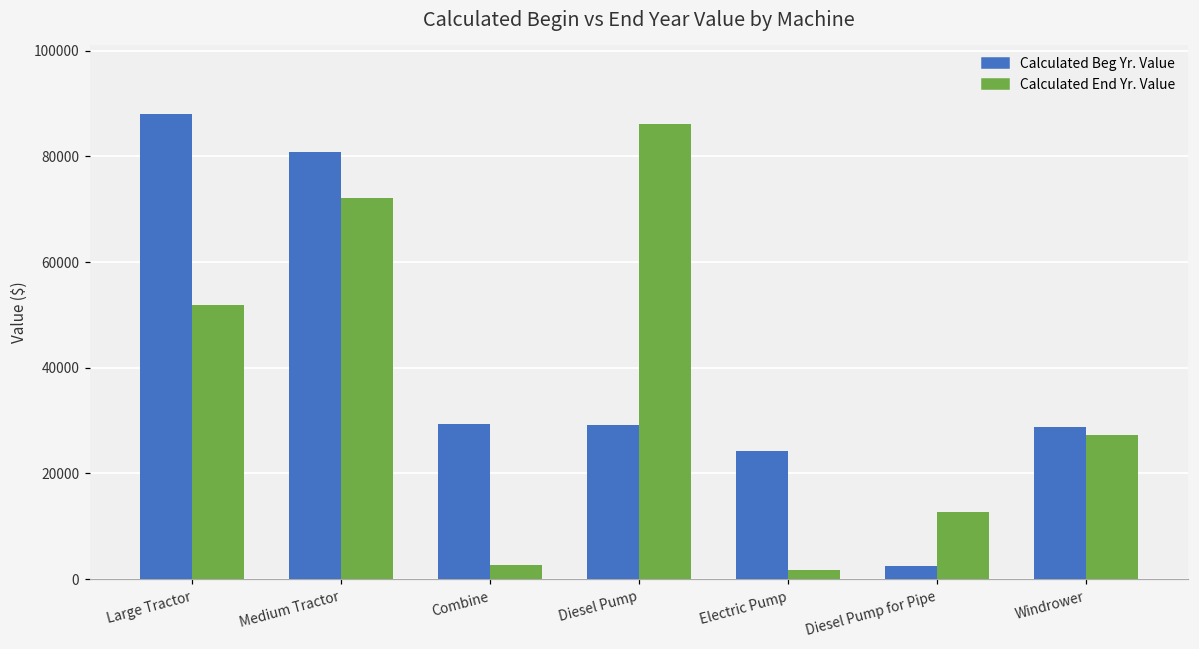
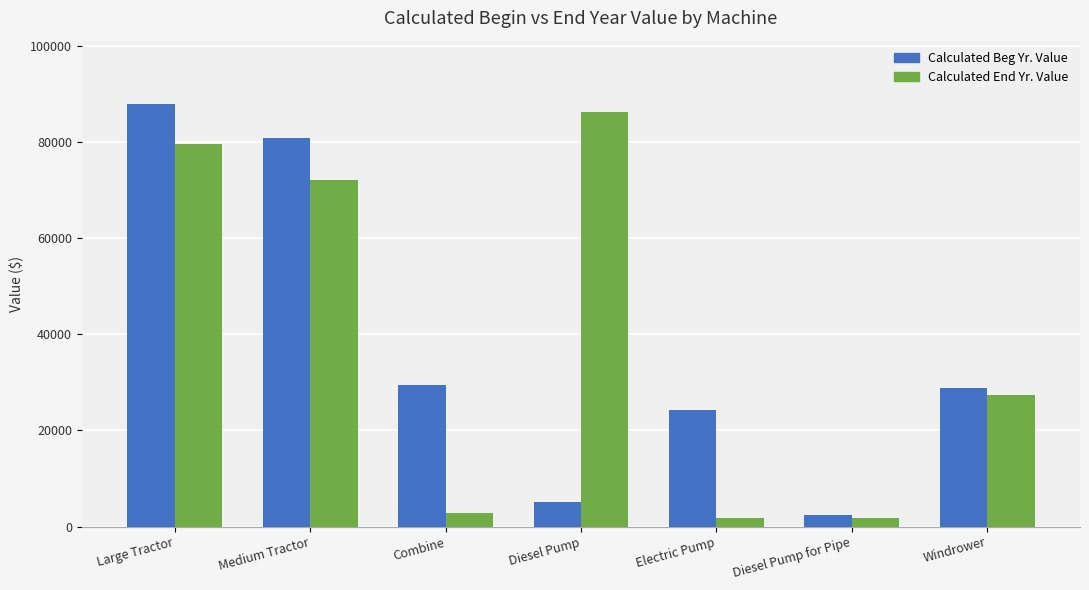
Calculated End Yr. Value, Large Tractor: 52000 -> 80000
Calculated Beg Yr. Value, Diesel Pump: 29000 -> 5000
Calculated End Yr. Value, Diesel Pump for Pipe: 13000 -> 2000
